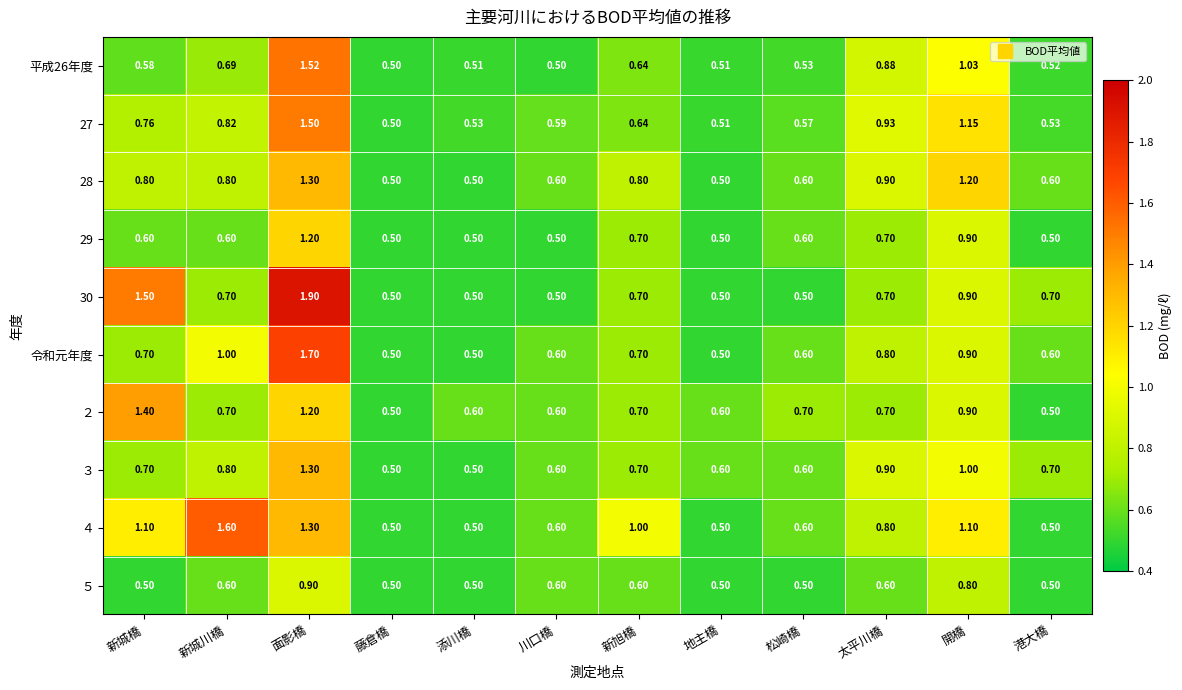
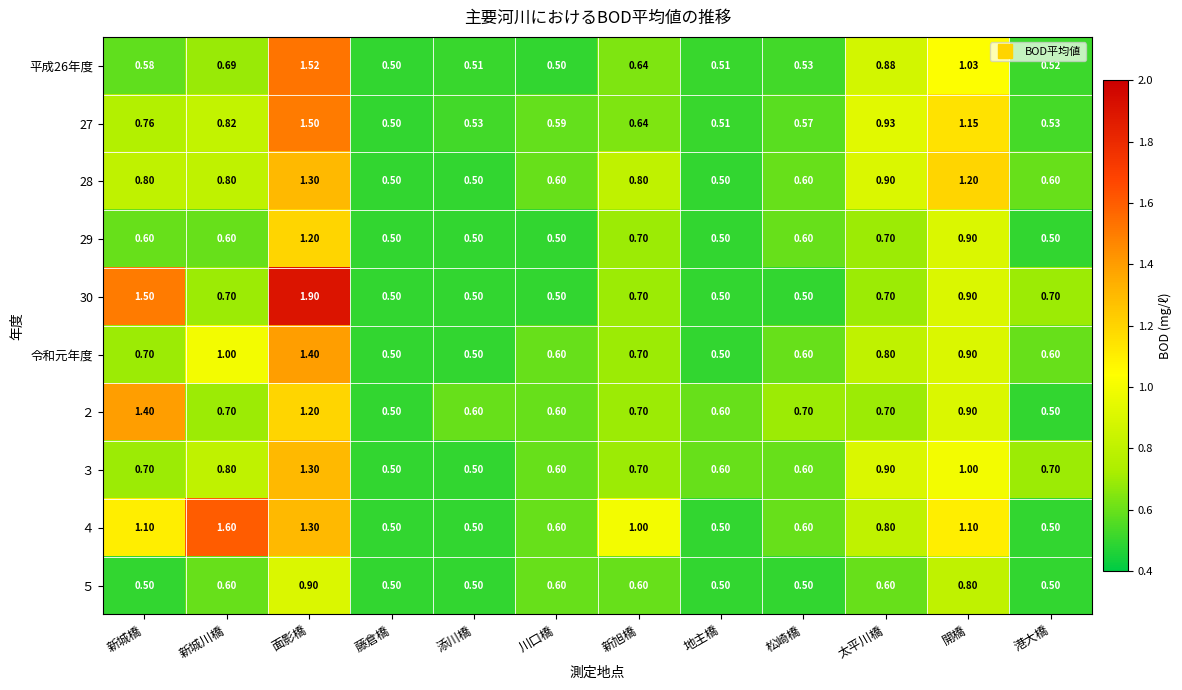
令和元年度, 面影橋: 1.70 -> 1.40
